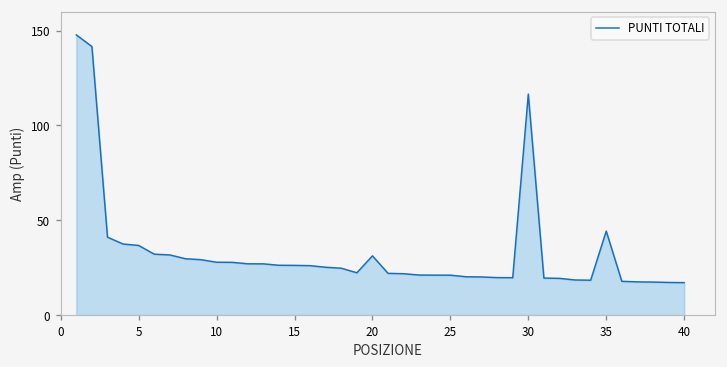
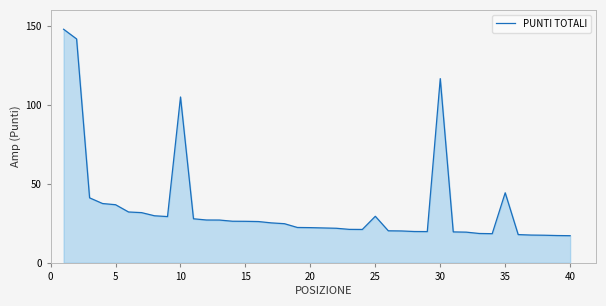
10: 28 -> 105
20: 31 -> 22
25: 21 -> 29
